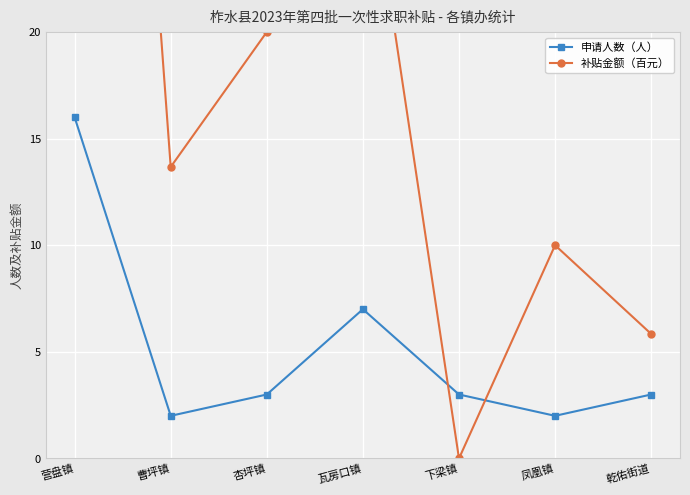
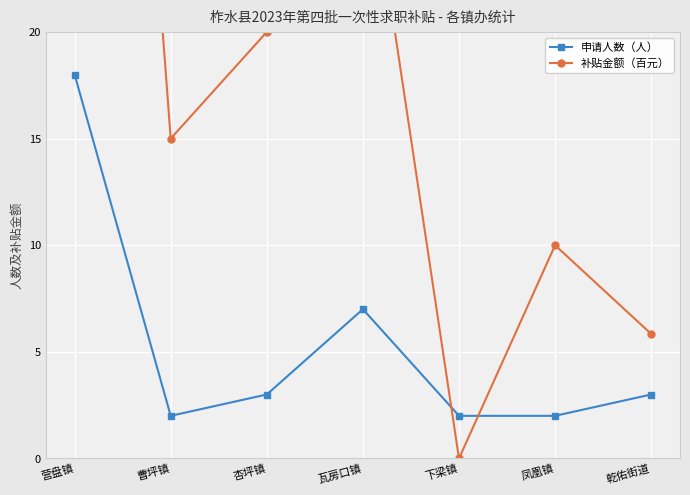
申请人数（人）, 营盘镇: 16 -> 18
补贴金额（百元）, 曹坪镇: 13.7 -> 15.0
申请人数（人）, 下梁镇: 3 -> 2
